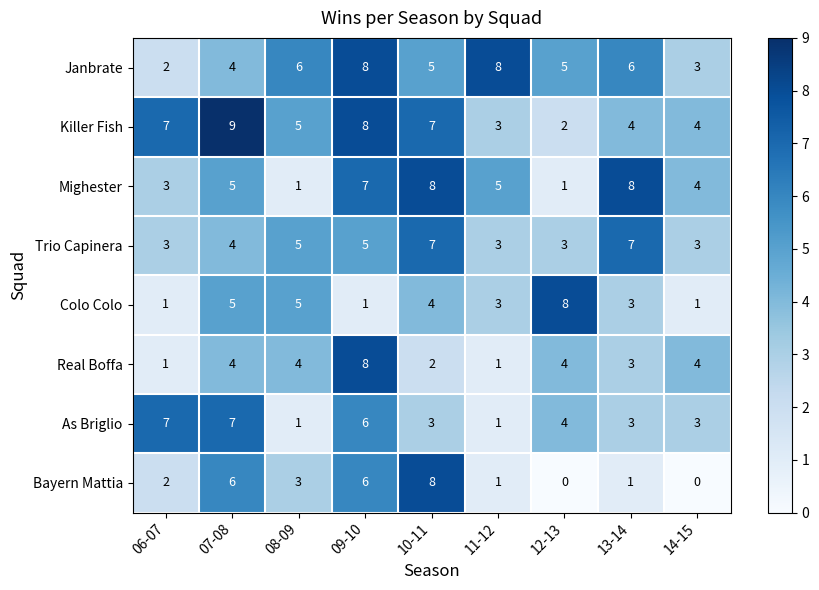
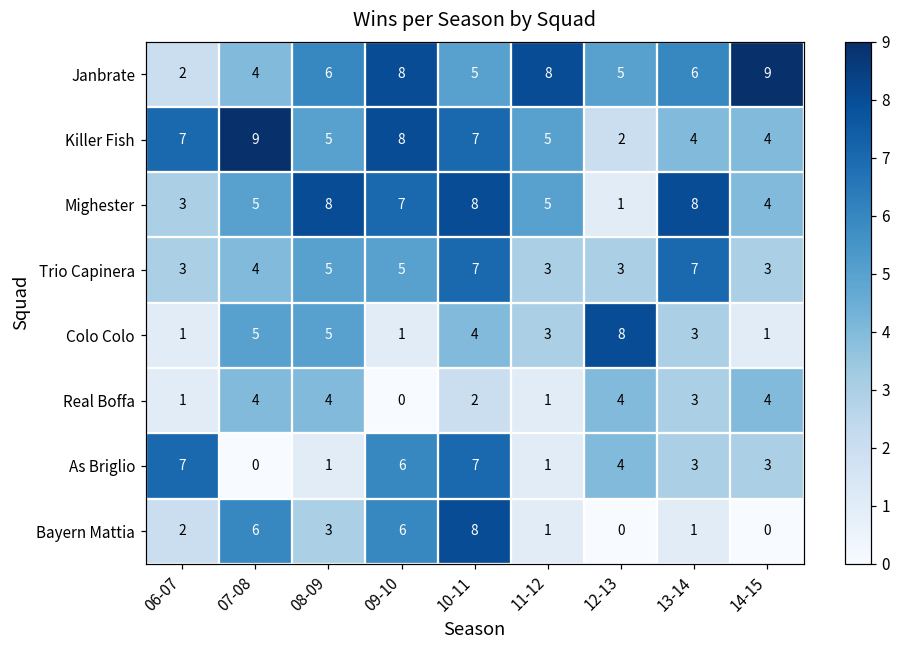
Janbrate, 14-15: 3 -> 9
Killer Fish, 11-12: 3 -> 5
Mighester, 08-09: 1 -> 8
Real Boffa, 09-10: 8 -> 0
As Briglio, 07-08: 7 -> 0
As Briglio, 10-11: 3 -> 7
